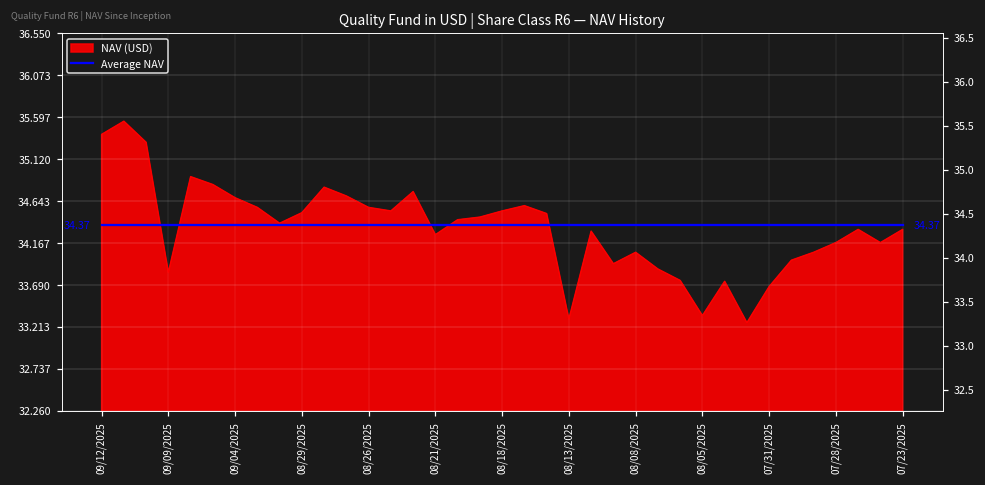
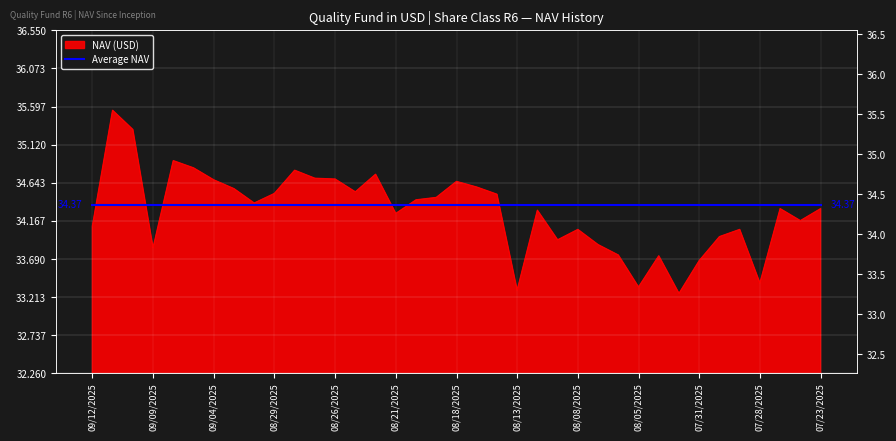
NAV (USD), 09/12/2025: 35.4 -> 34.1
NAV (USD), 08/26/2025: 34.6 -> 34.7
NAV (USD), 08/18/2025: 34.5 -> 34.7
NAV (USD), 07/28/2025: 34.2 -> 33.4
